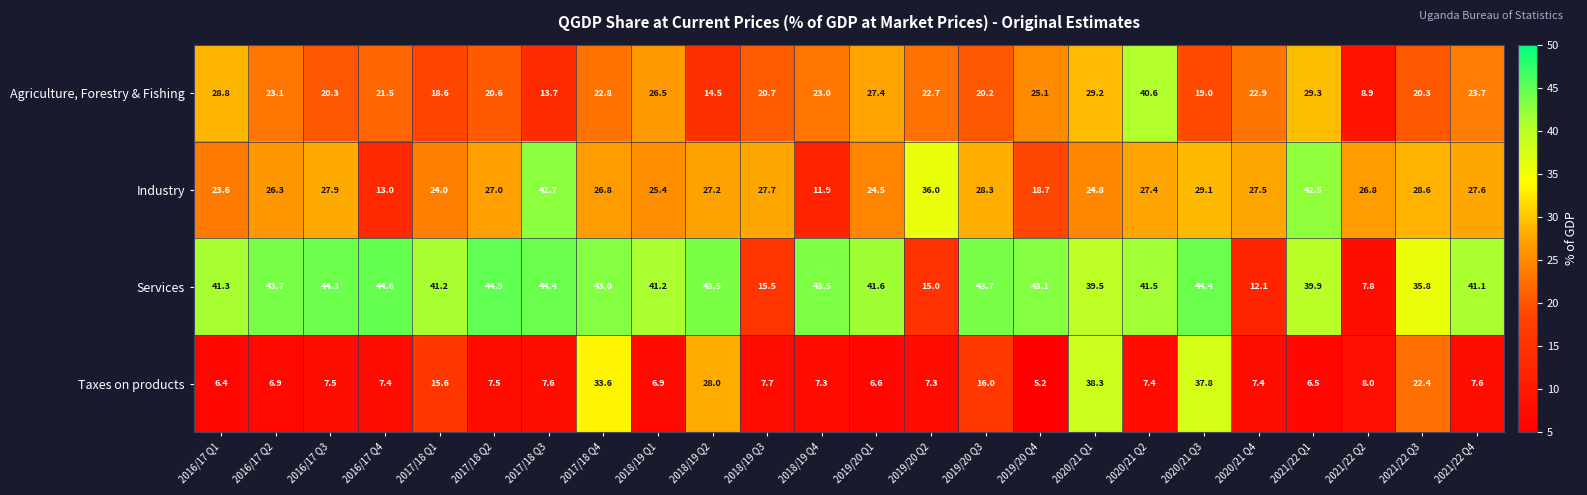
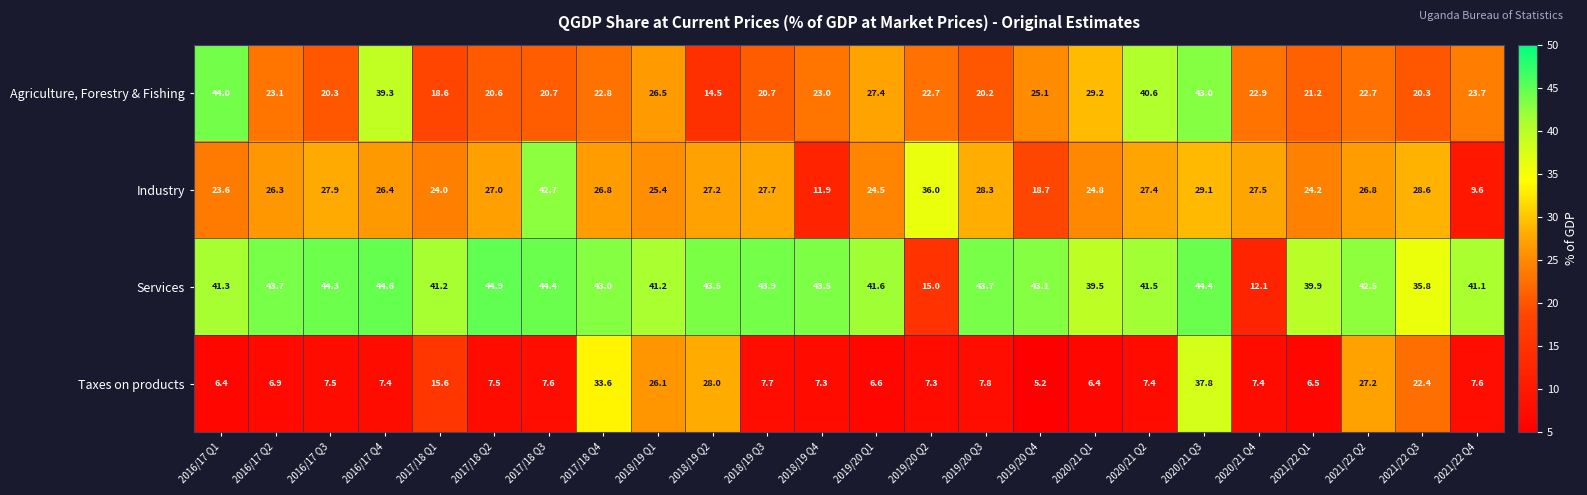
Agriculture, Forestry & Fishing, 2016/17 Q1: 28.8 -> 44.0
Agriculture, Forestry & Fishing, 2016/17 Q4: 21.5 -> 39.3
Agriculture, Forestry & Fishing, 2017/18 Q3: 13.7 -> 20.7
Agriculture, Forestry & Fishing, 2020/21 Q3: 19.0 -> 43.0
Agriculture, Forestry & Fishing, 2021/22 Q1: 29.3 -> 21.2
Agriculture, Forestry & Fishing, 2021/22 Q2: 8.9 -> 22.7
Industry, 2016/17 Q4: 13.0 -> 26.4
Industry, 2021/22 Q1: 42.5 -> 24.2
Industry, 2021/22 Q4: 27.6 -> 9.6
Services, 2018/19 Q3: 15.5 -> 43.9
Services, 2021/22 Q2: 7.8 -> 42.5
Taxes on products, 2018/19 Q1: 6.9 -> 26.1
Taxes on products, 2019/20 Q3: 16.0 -> 7.8
Taxes on products, 2020/21 Q1: 38.3 -> 6.4
Taxes on products, 2021/22 Q2: 8.0 -> 27.2
